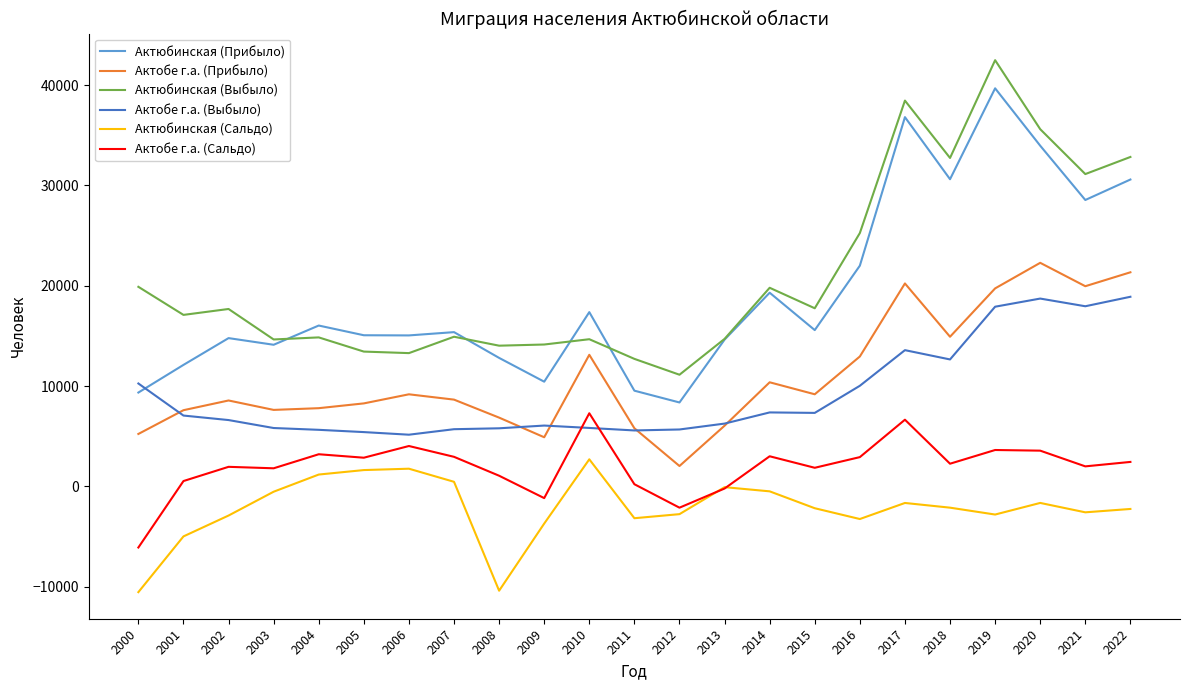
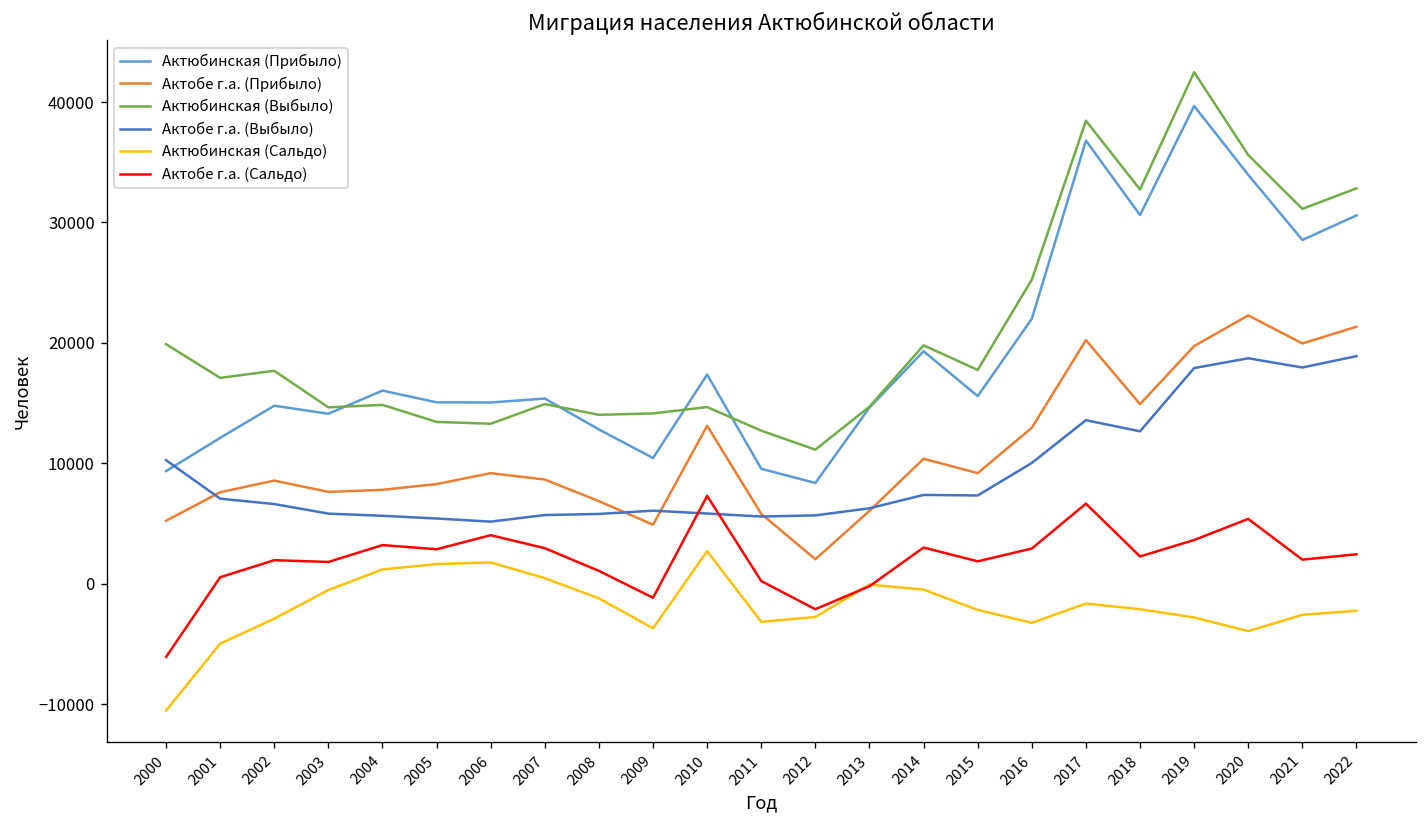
Актюбинская (Сальдо), 2008: -10400 -> -1200
Актюбинская (Сальдо), 2020: -1600 -> -3900
Актобе г.а. (Сальдо), 2020: 3600 -> 5400
